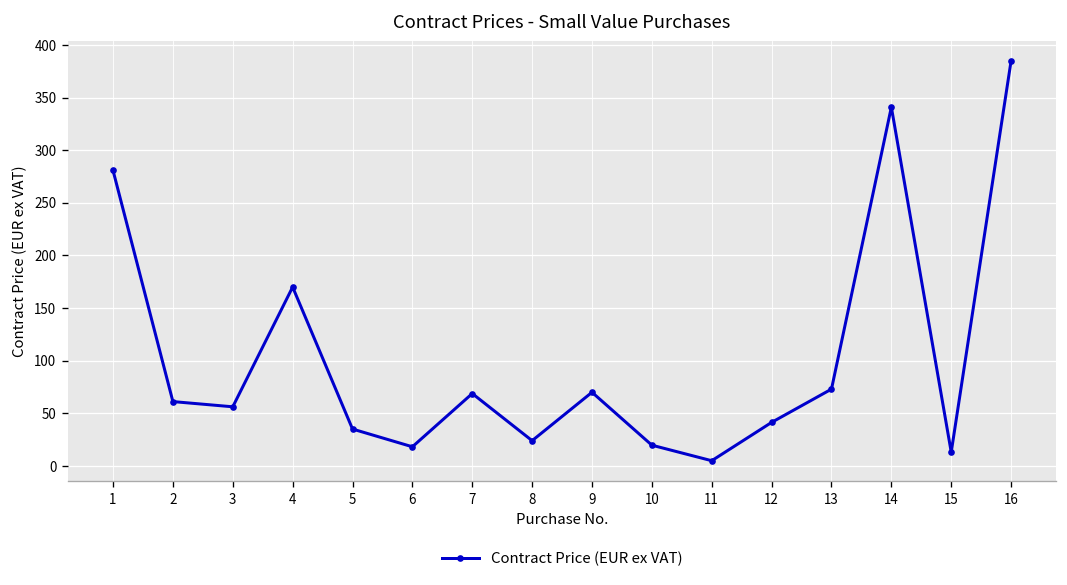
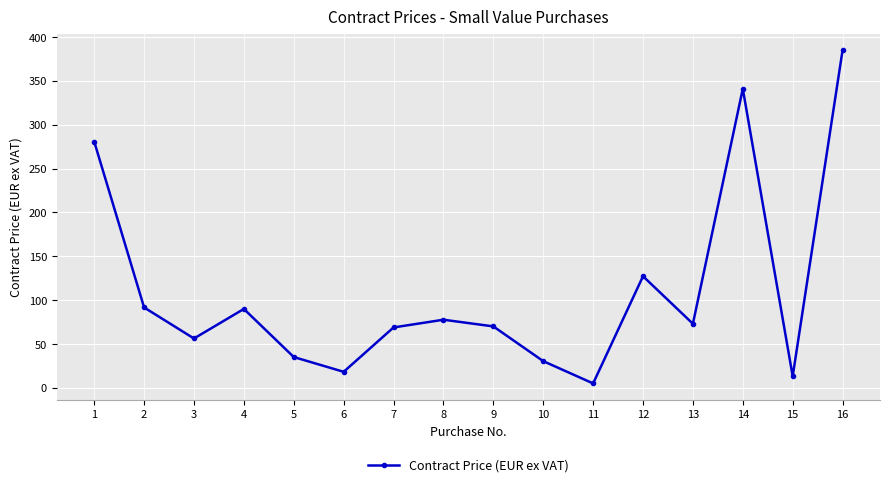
2: 60 -> 90
4: 170 -> 90
8: 20 -> 80
10: 20 -> 30
12: 40 -> 130
